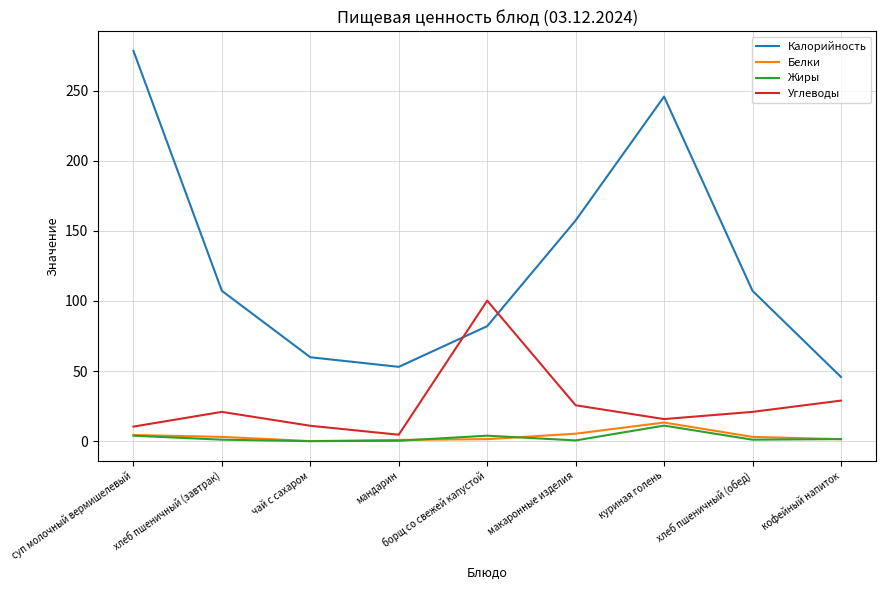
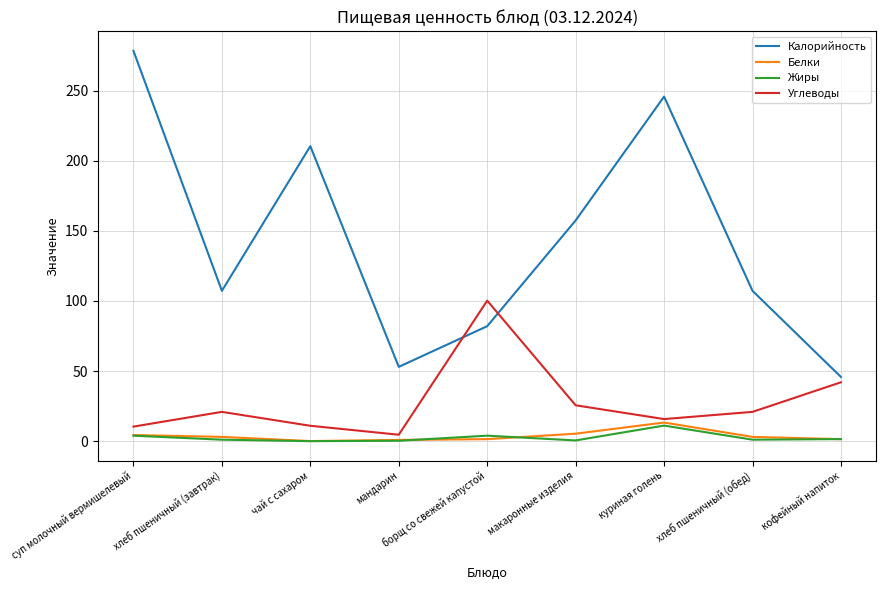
Калорийность, чай с сахаром: 60 -> 210
Углеводы, кофейный напиток: 29 -> 42
